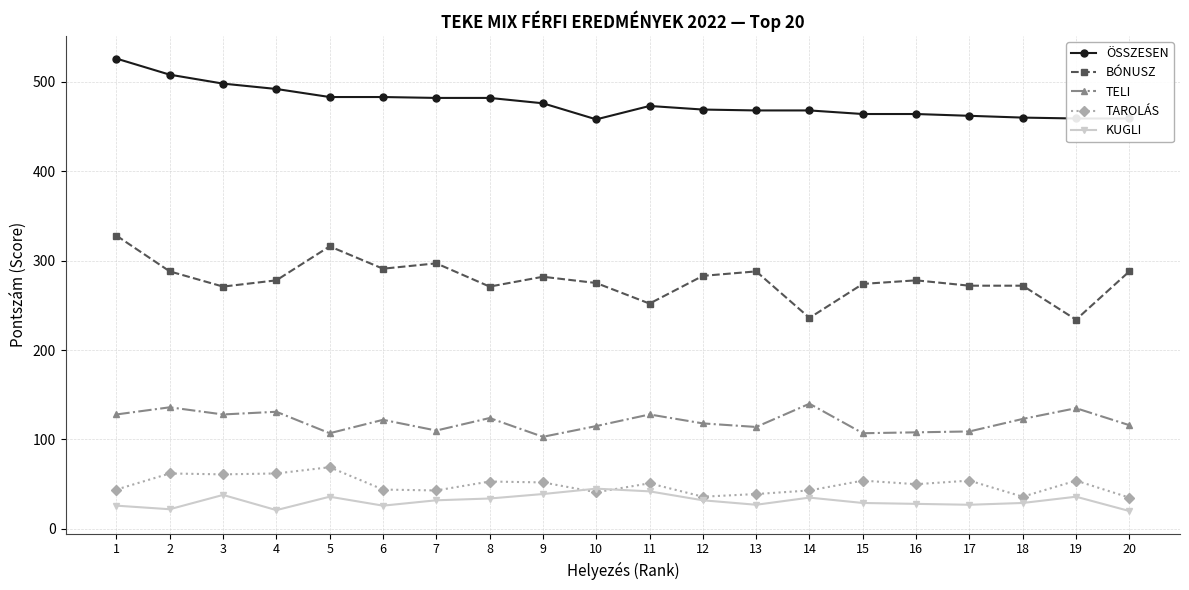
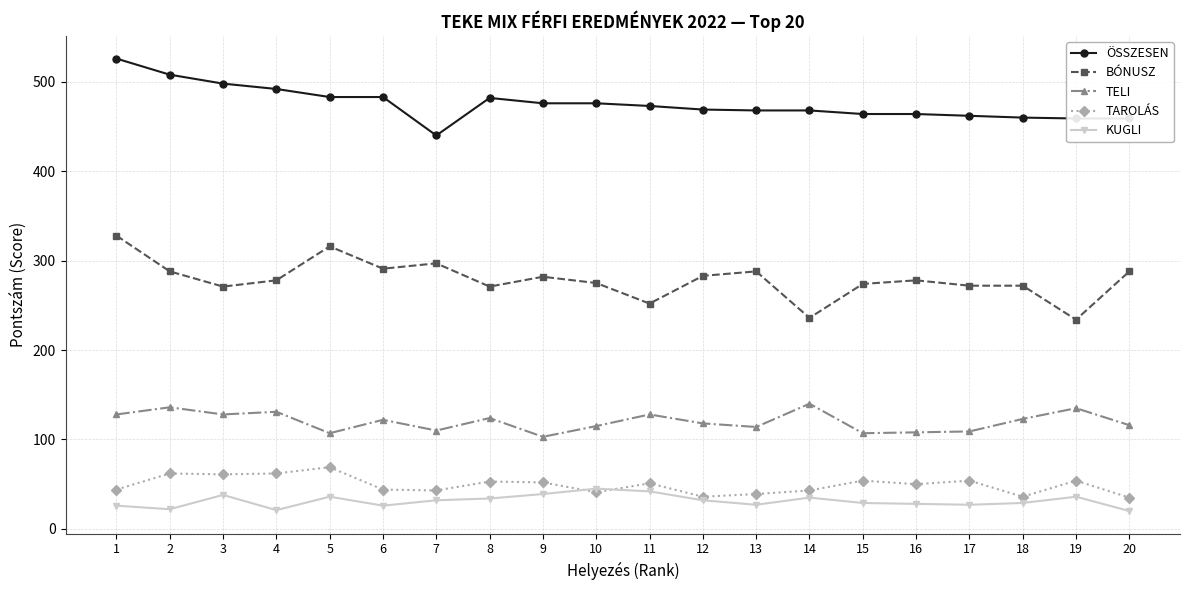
ÖSSZESEN, 7: 480 -> 440
ÖSSZESEN, 10: 460 -> 480
